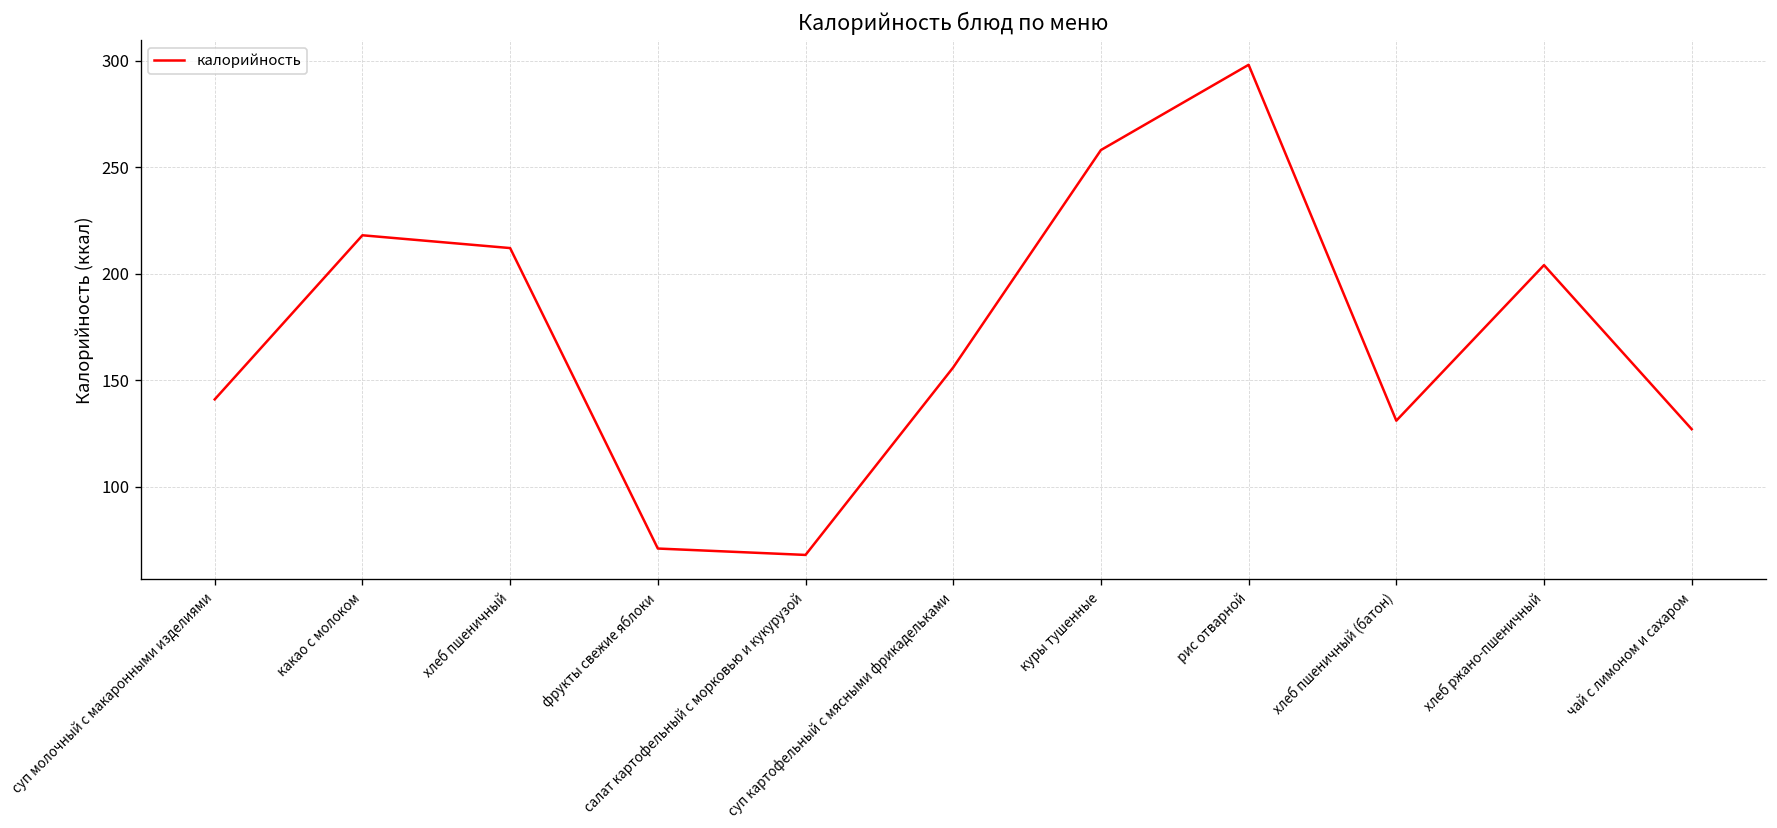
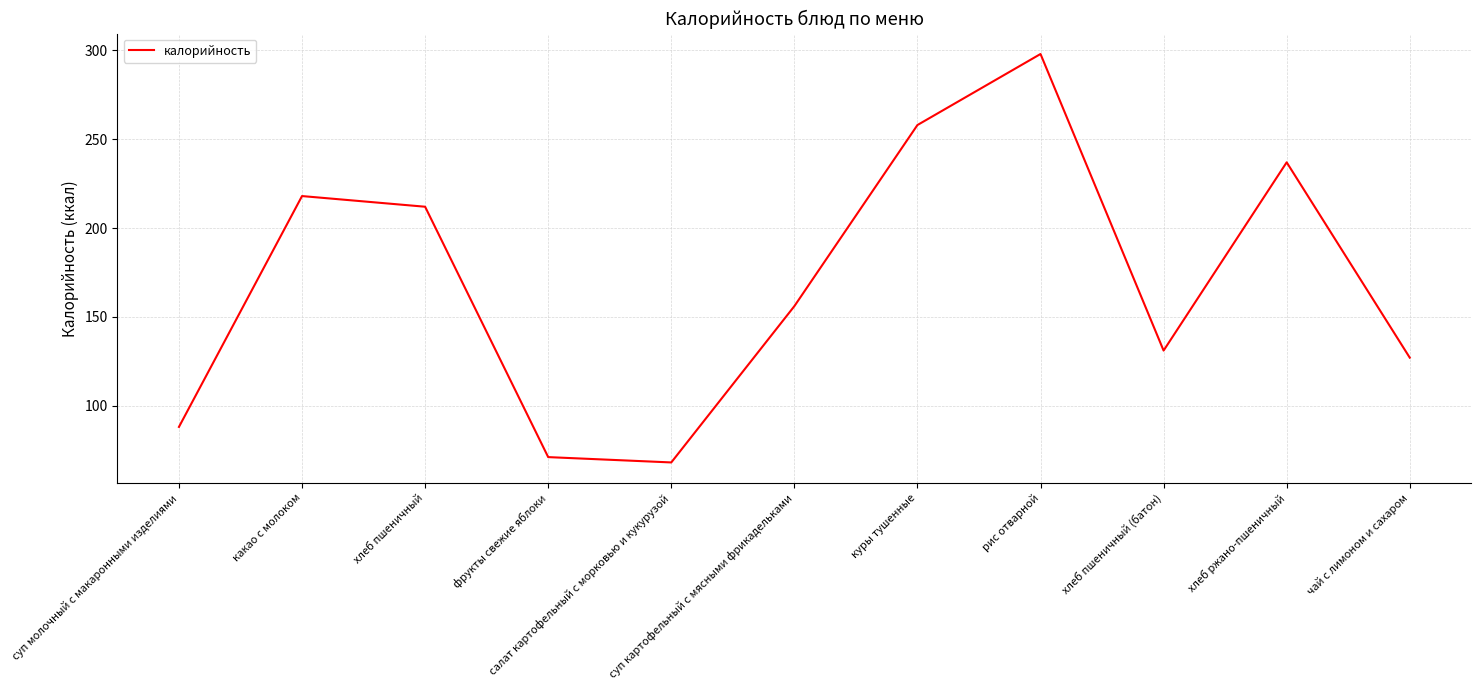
суп молочный с макаронными изделиями: 141 -> 88
хлеб ржано-пшеничный: 204 -> 237
